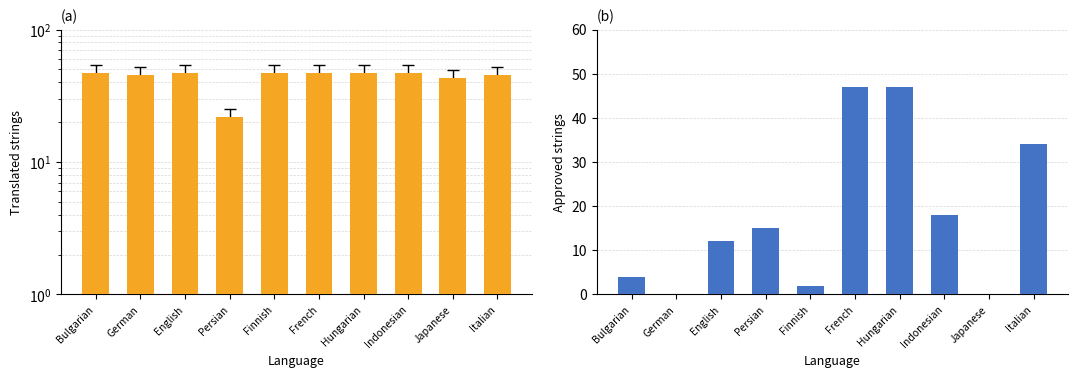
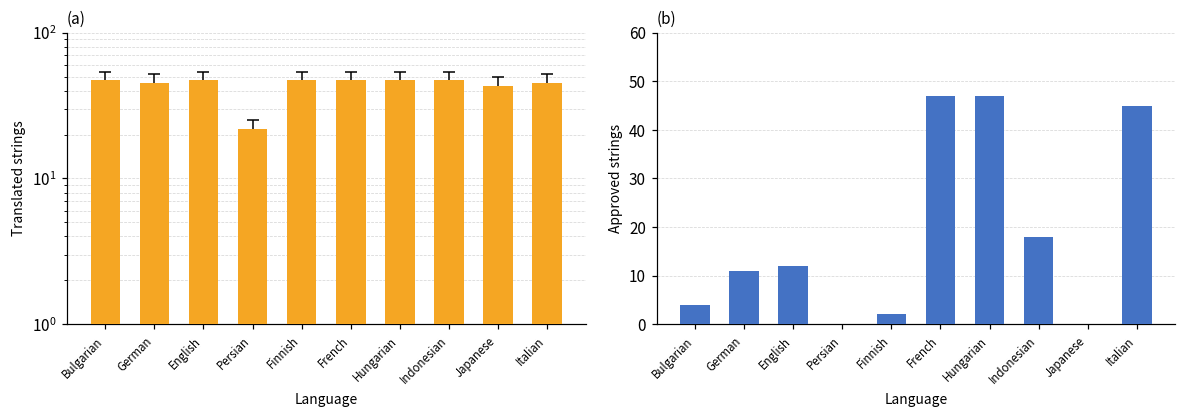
(b), German: 0 -> 11
(b), Persian: 15 -> 0
(b), Italian: 34 -> 45
